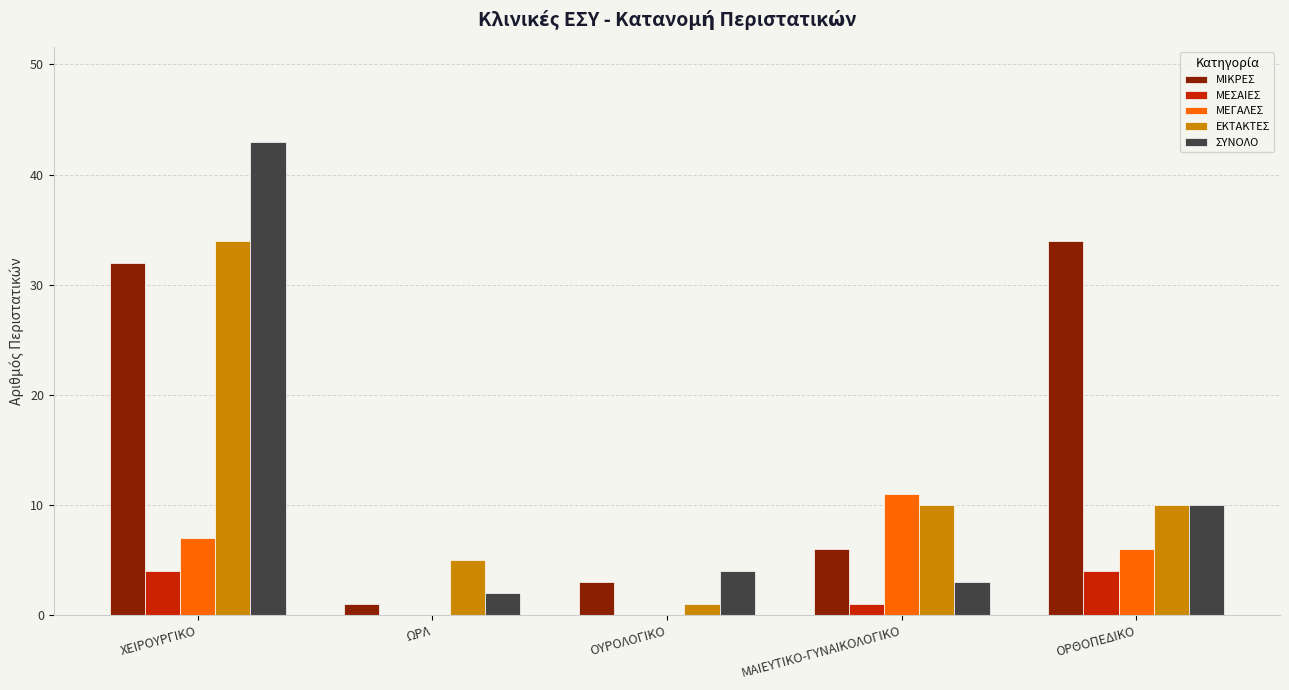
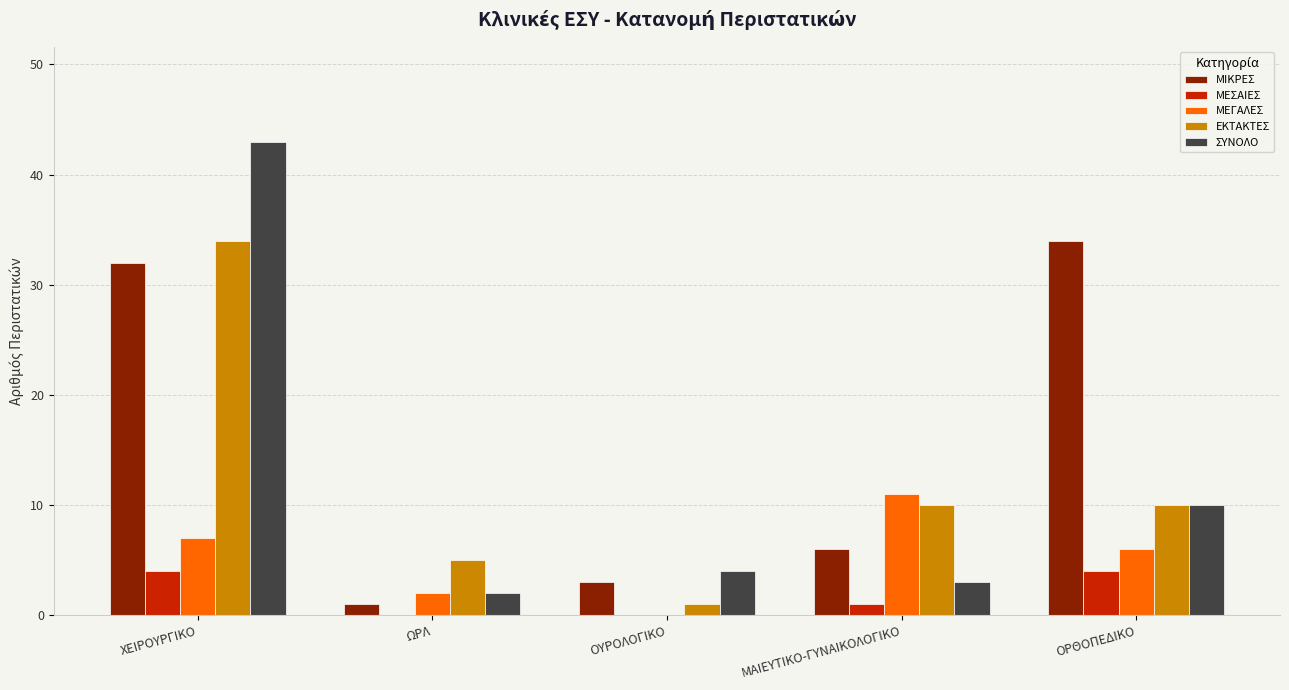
ΜΕΓΑΛΕΣ, ΩΡΛ: 0 -> 2
